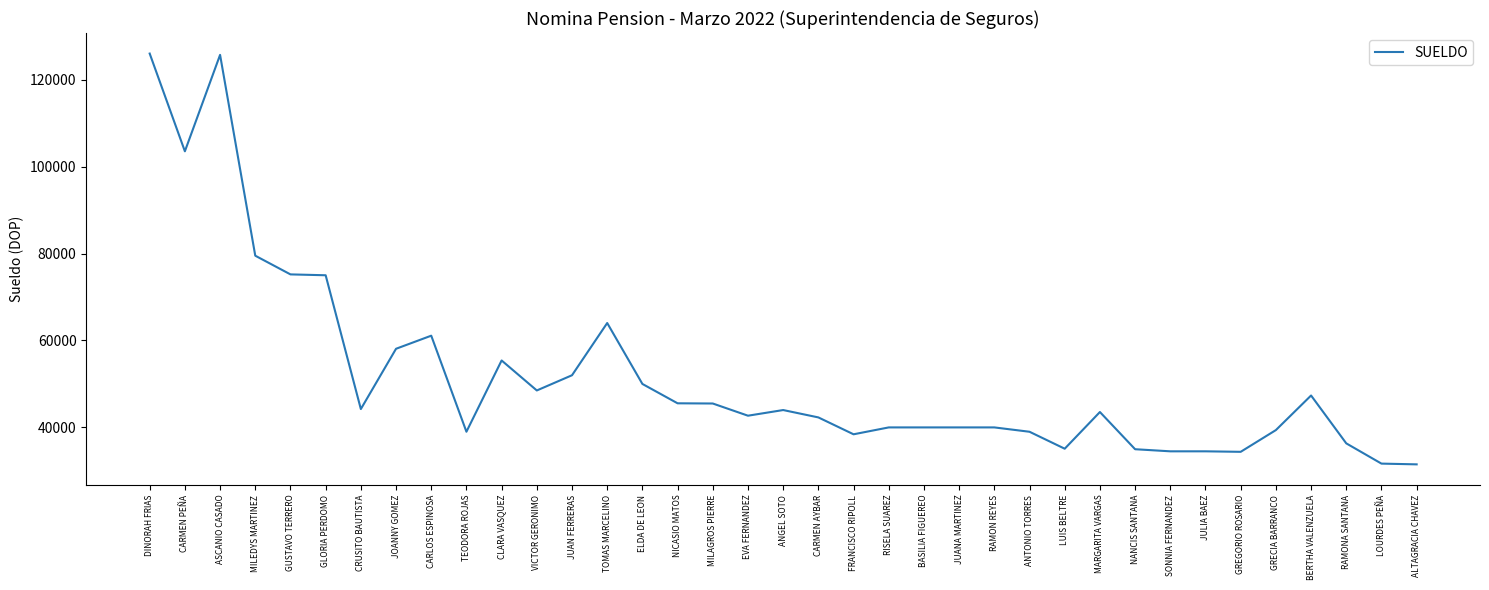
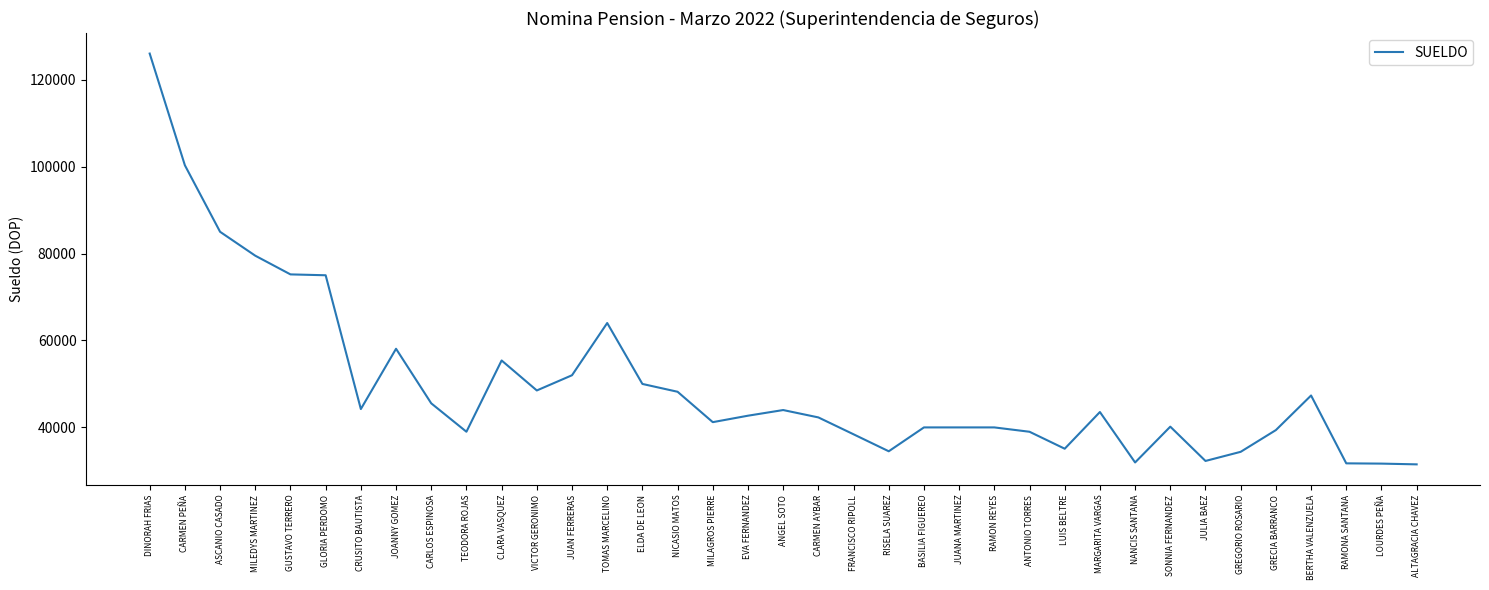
CARMEN PEÑA: 104000 -> 100000
ASCANIO CASADO: 126000 -> 85000
CARLOS ESPINOSA: 61000 -> 46000
NICASIO MATOS: 46000 -> 48000
MILAGROS PIERRE: 46000 -> 41000
RISELA SUAREZ: 40000 -> 35000
NANCIS SANTANA: 35000 -> 32000
SONNIA FERNANDEZ: 35000 -> 40000
JULIA BAEZ: 35000 -> 32000
RAMONA SANTANA: 36000 -> 32000
